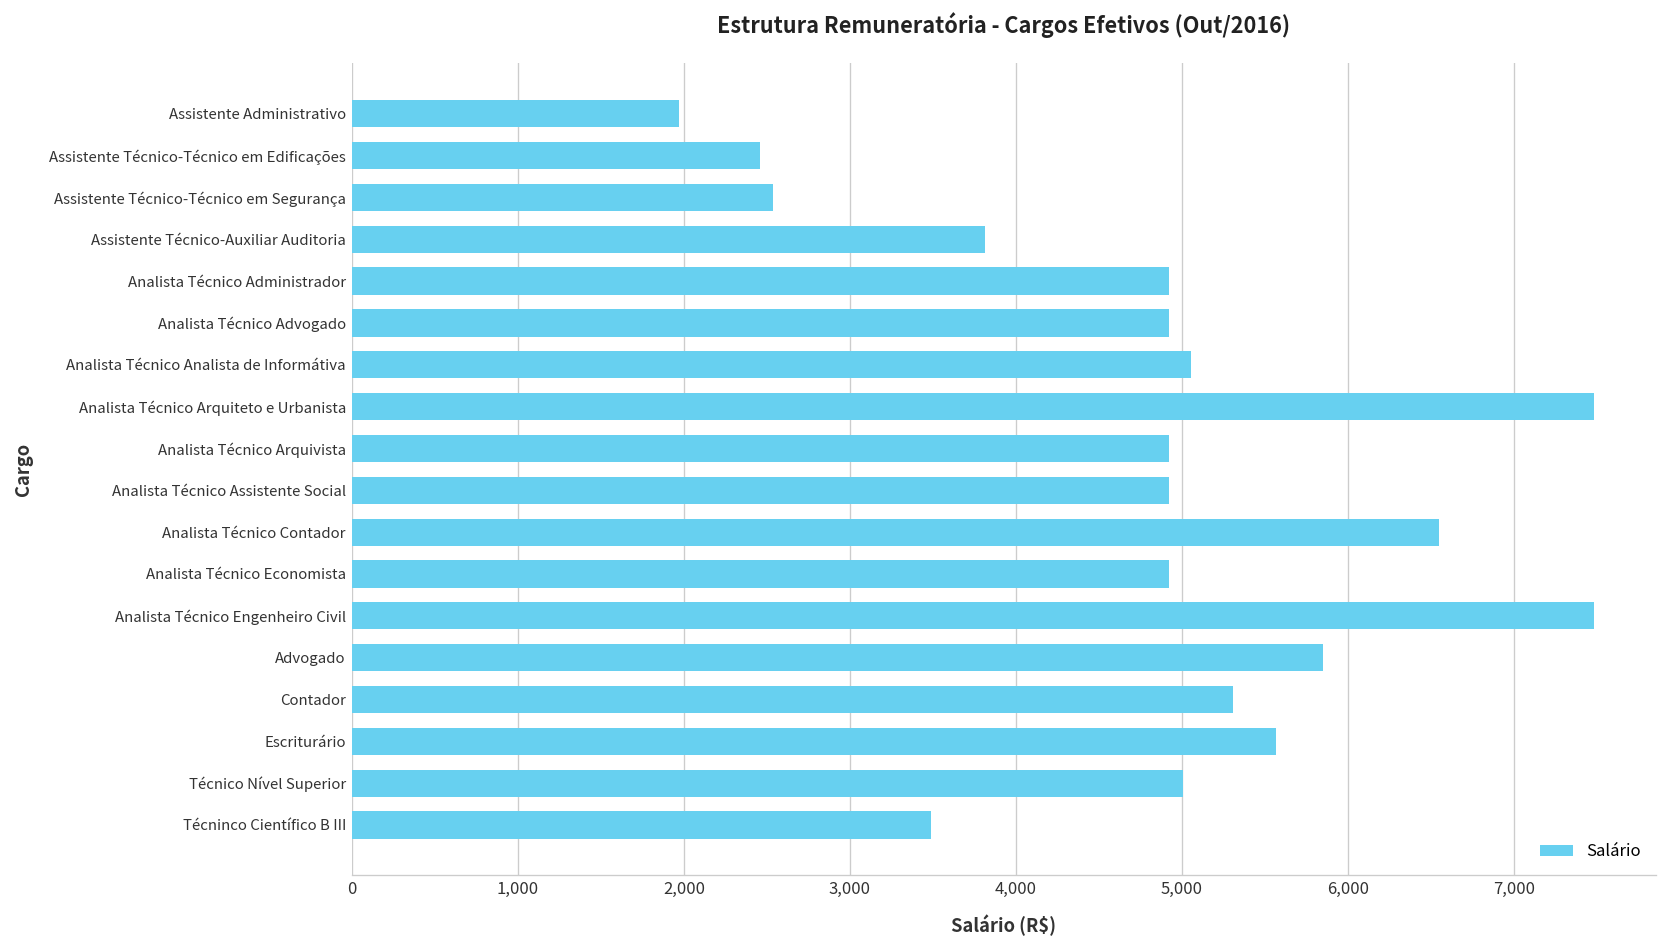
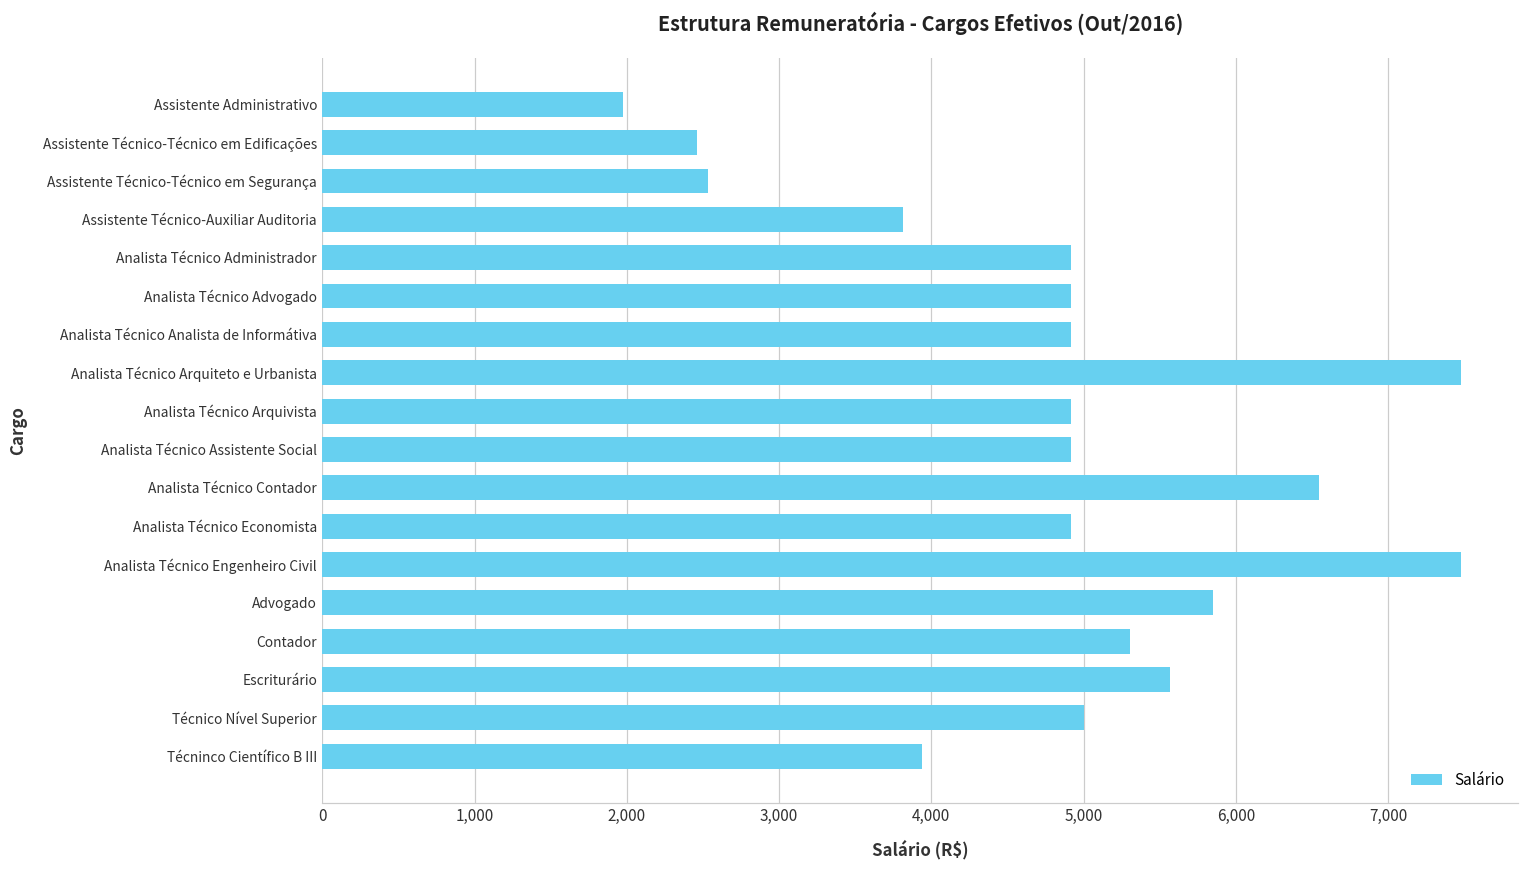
Analista Técnico Analista de Informátiva: 5,060 -> 4,920
Técninco Científico B III: 3,490 -> 3,940
